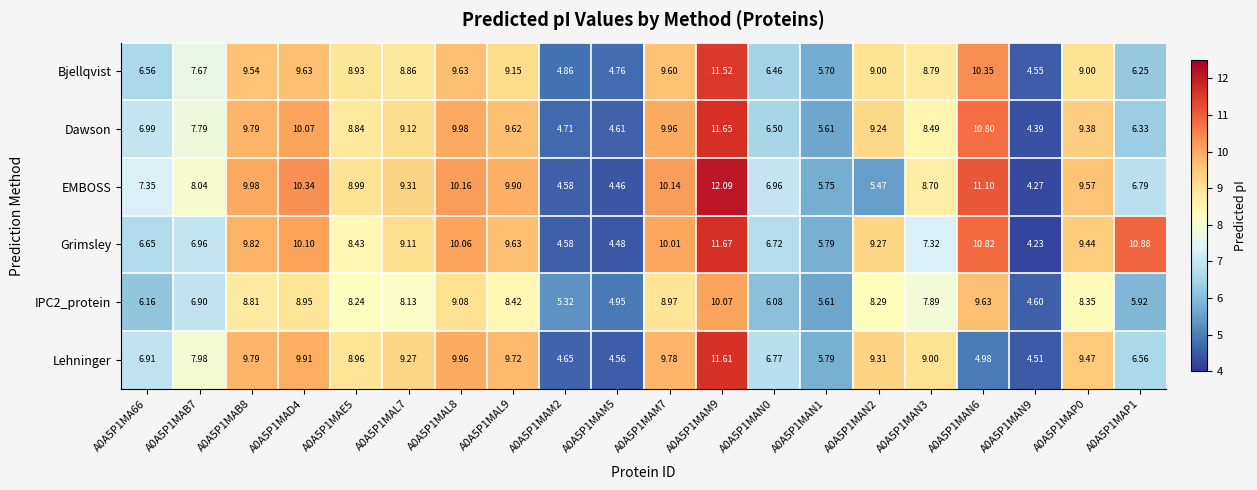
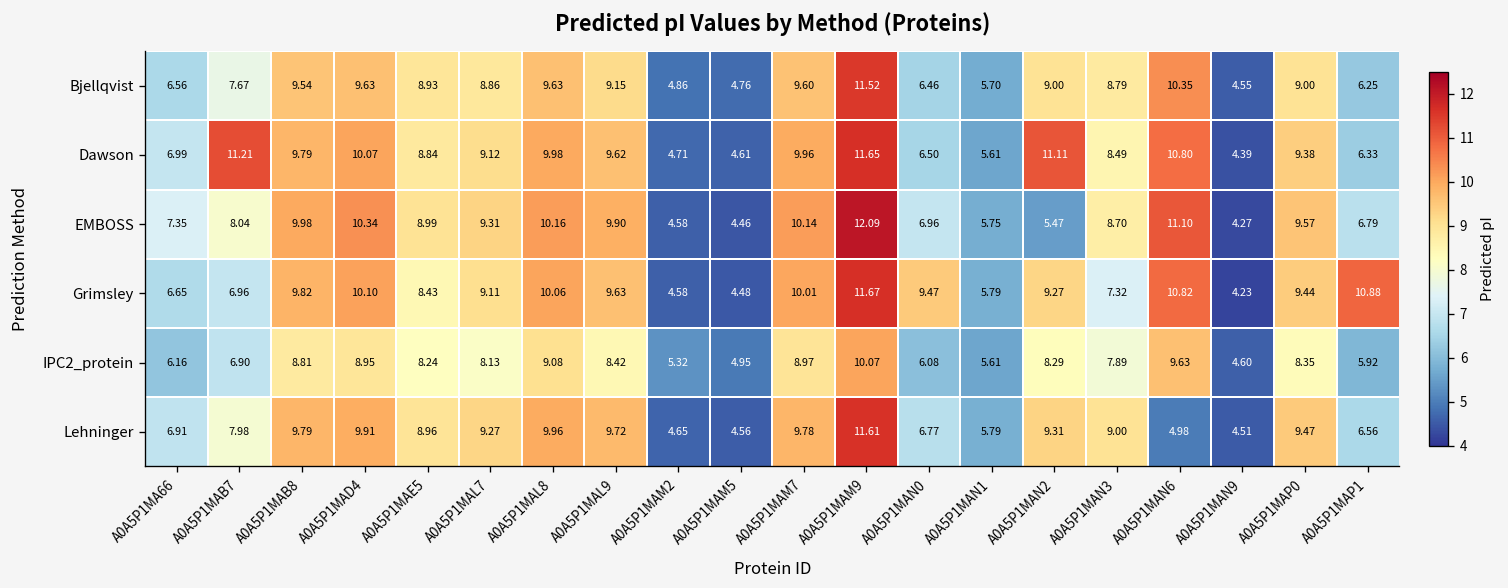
Dawson, A0A5P1MAB7: 7.79 -> 11.21
Dawson, A0A5P1MAN2: 9.24 -> 11.11
Grimsley, A0A5P1MAN0: 6.72 -> 9.47
